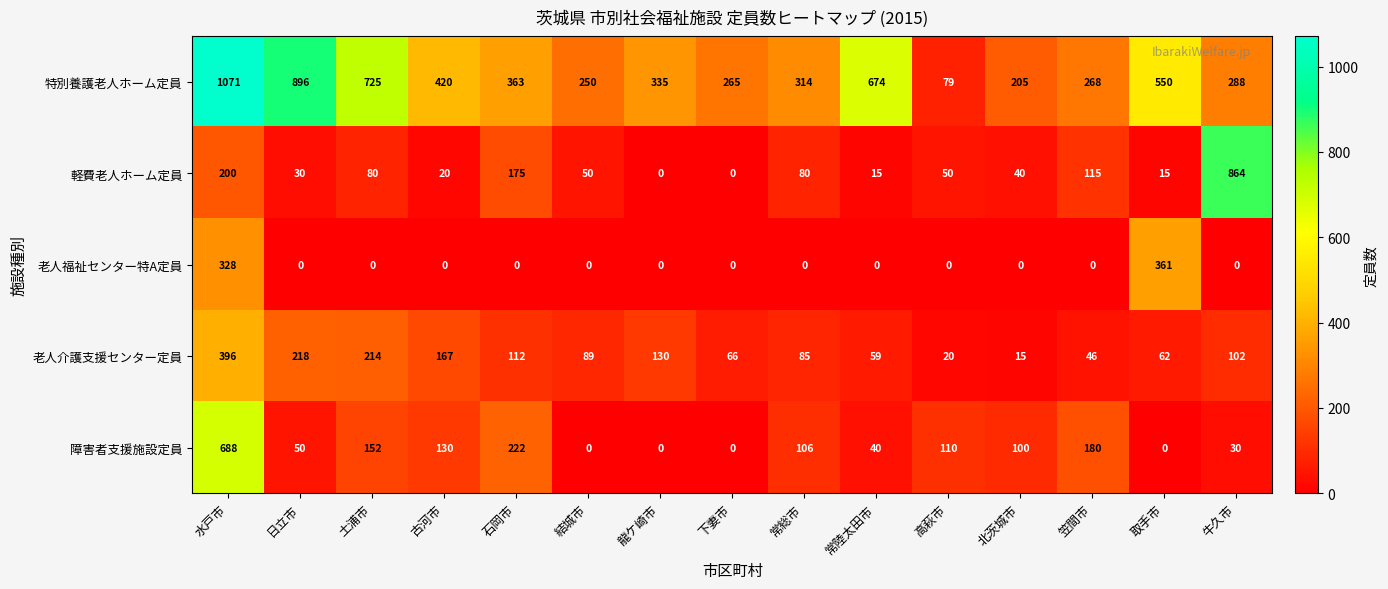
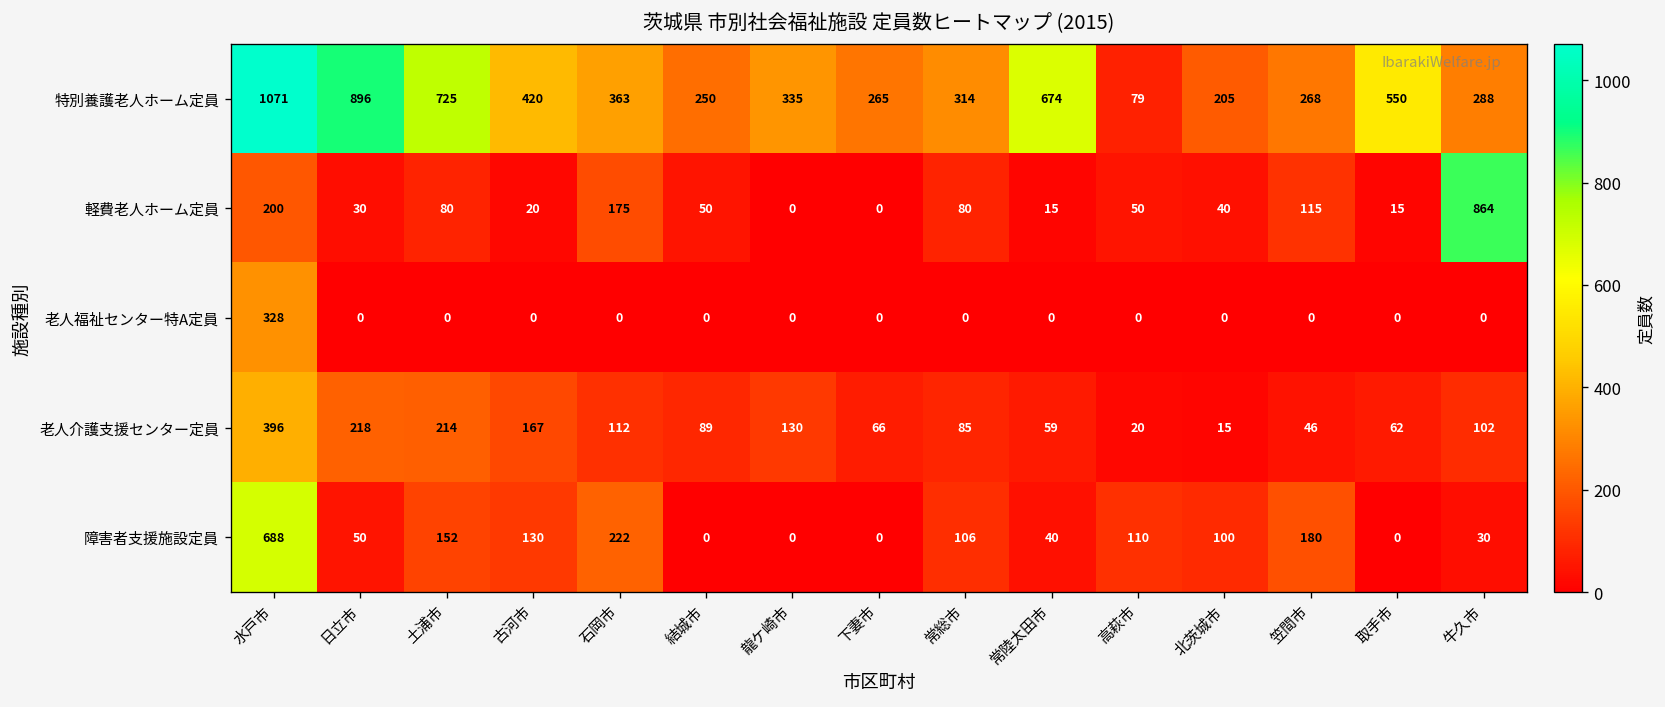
老人福祉センター特A定員, 取手市: 361 -> 0
